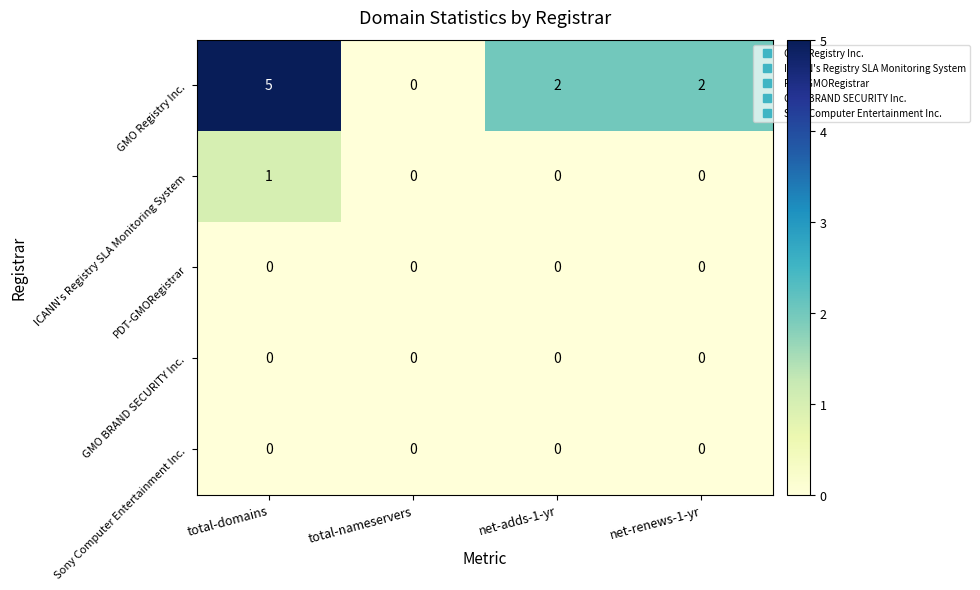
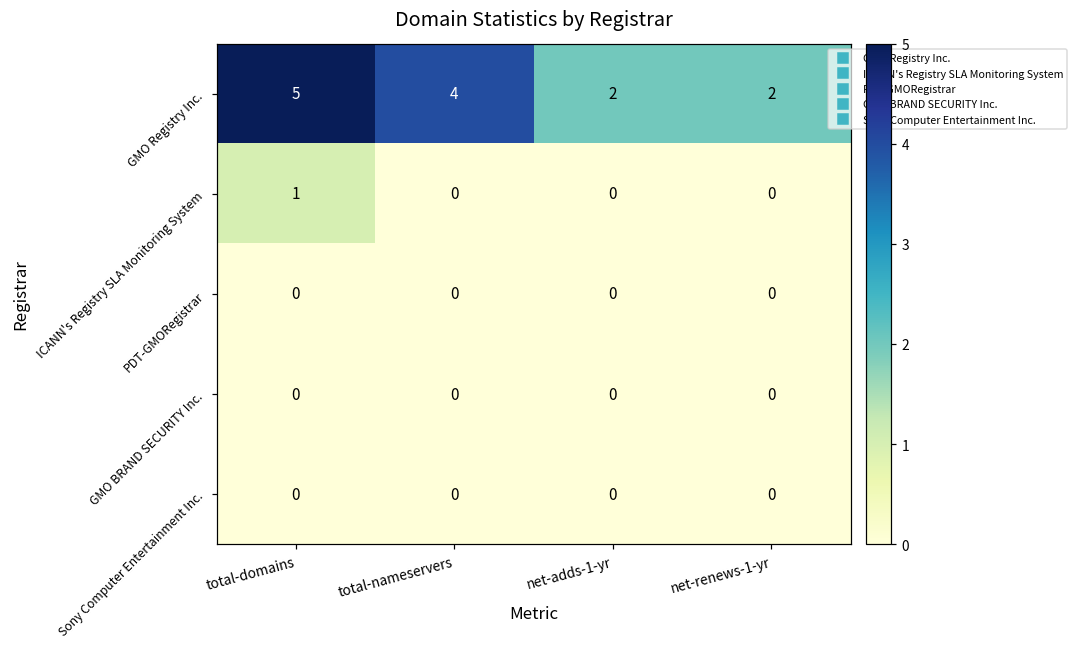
GMO Registry Inc., total-nameservers: 0 -> 4
